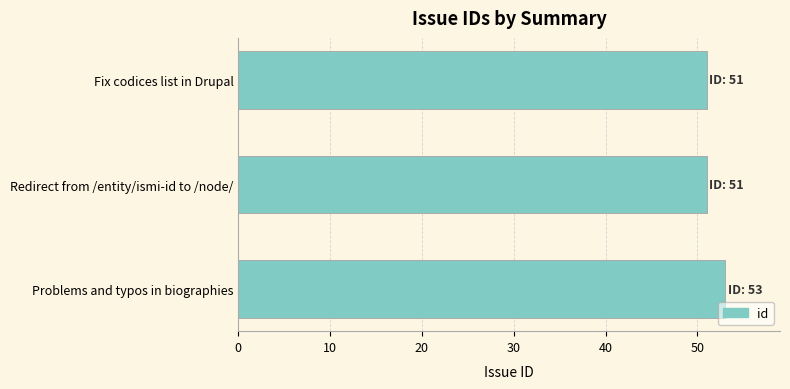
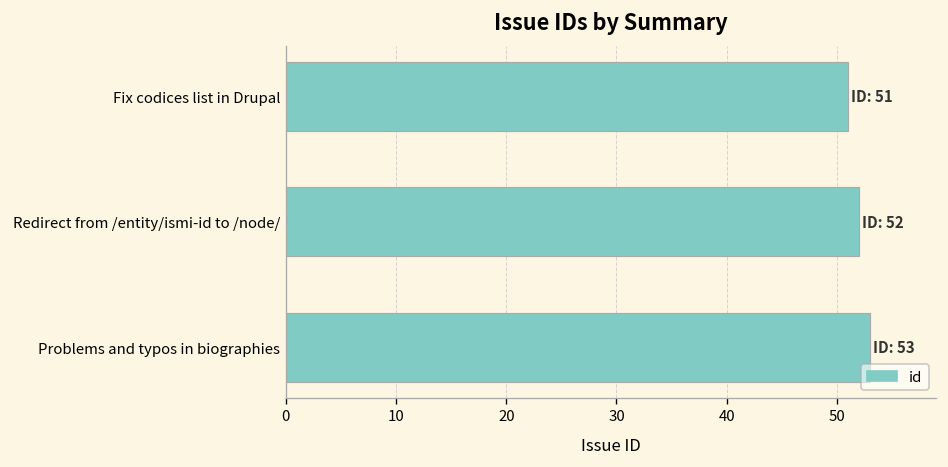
Redirect from /entity/ismi-id to /node/: 51 -> 52
